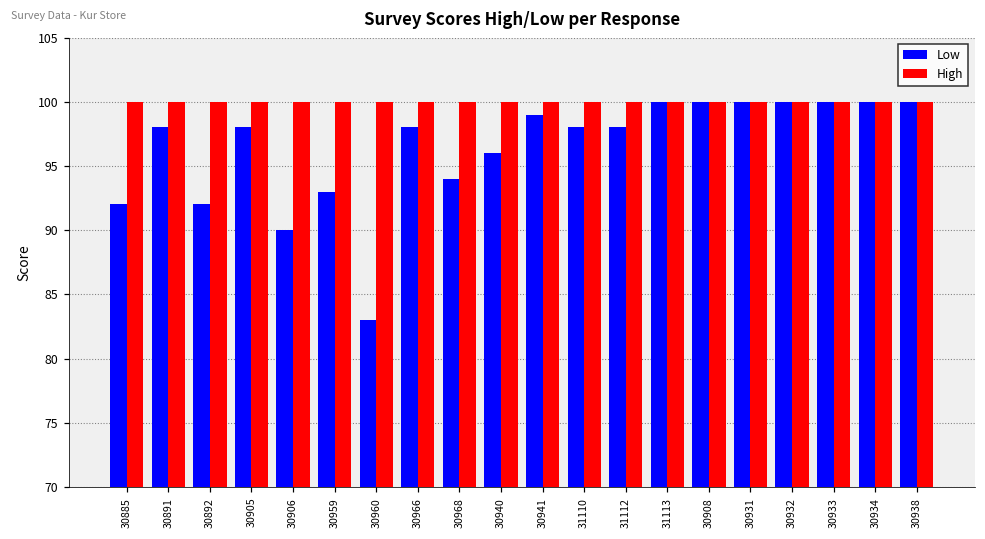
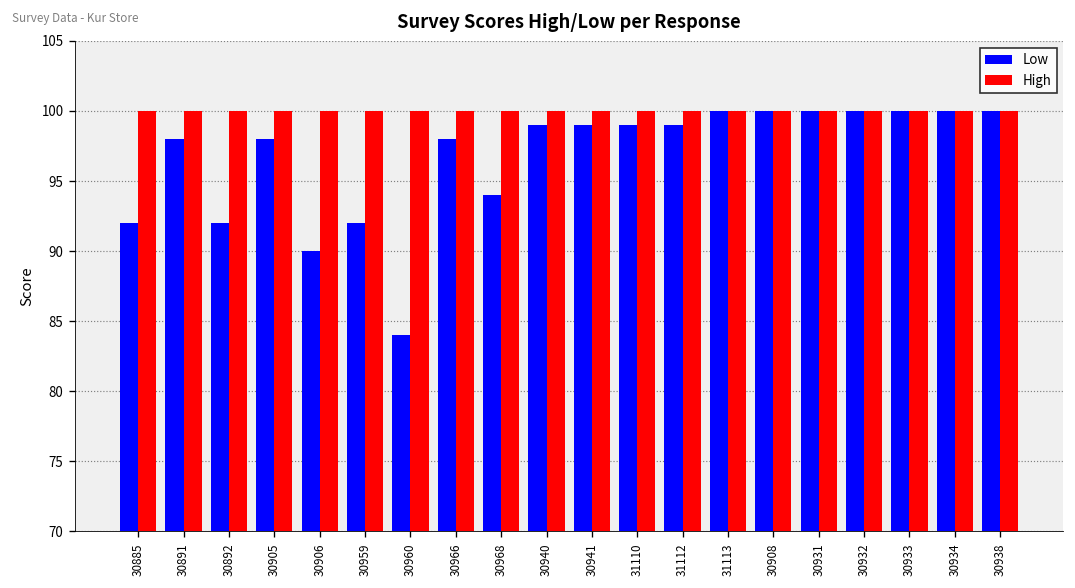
Low, 30959: 93 -> 92
Low, 30960: 83 -> 84
Low, 30940: 96 -> 99
Low, 31110: 98 -> 99
Low, 31112: 98 -> 99
